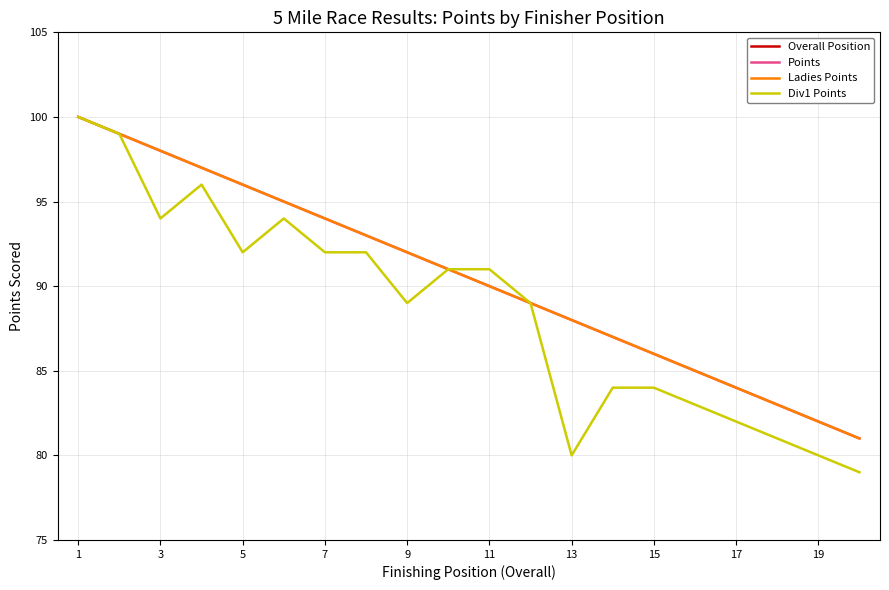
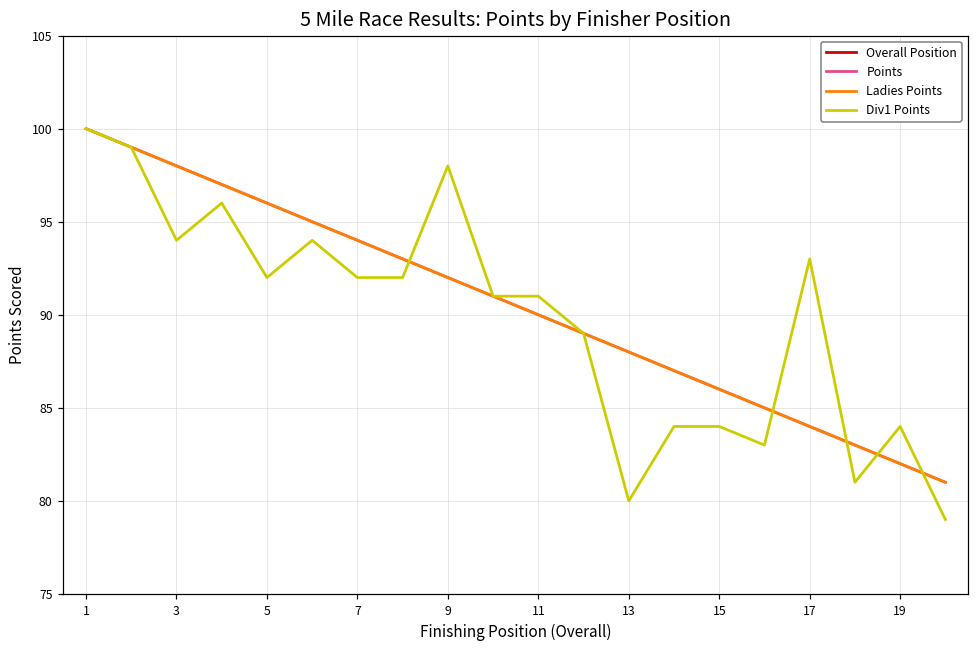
Div1 Points, 9: 89 -> 98
Div1 Points, 17: 82 -> 93
Div1 Points, 19: 80 -> 84
